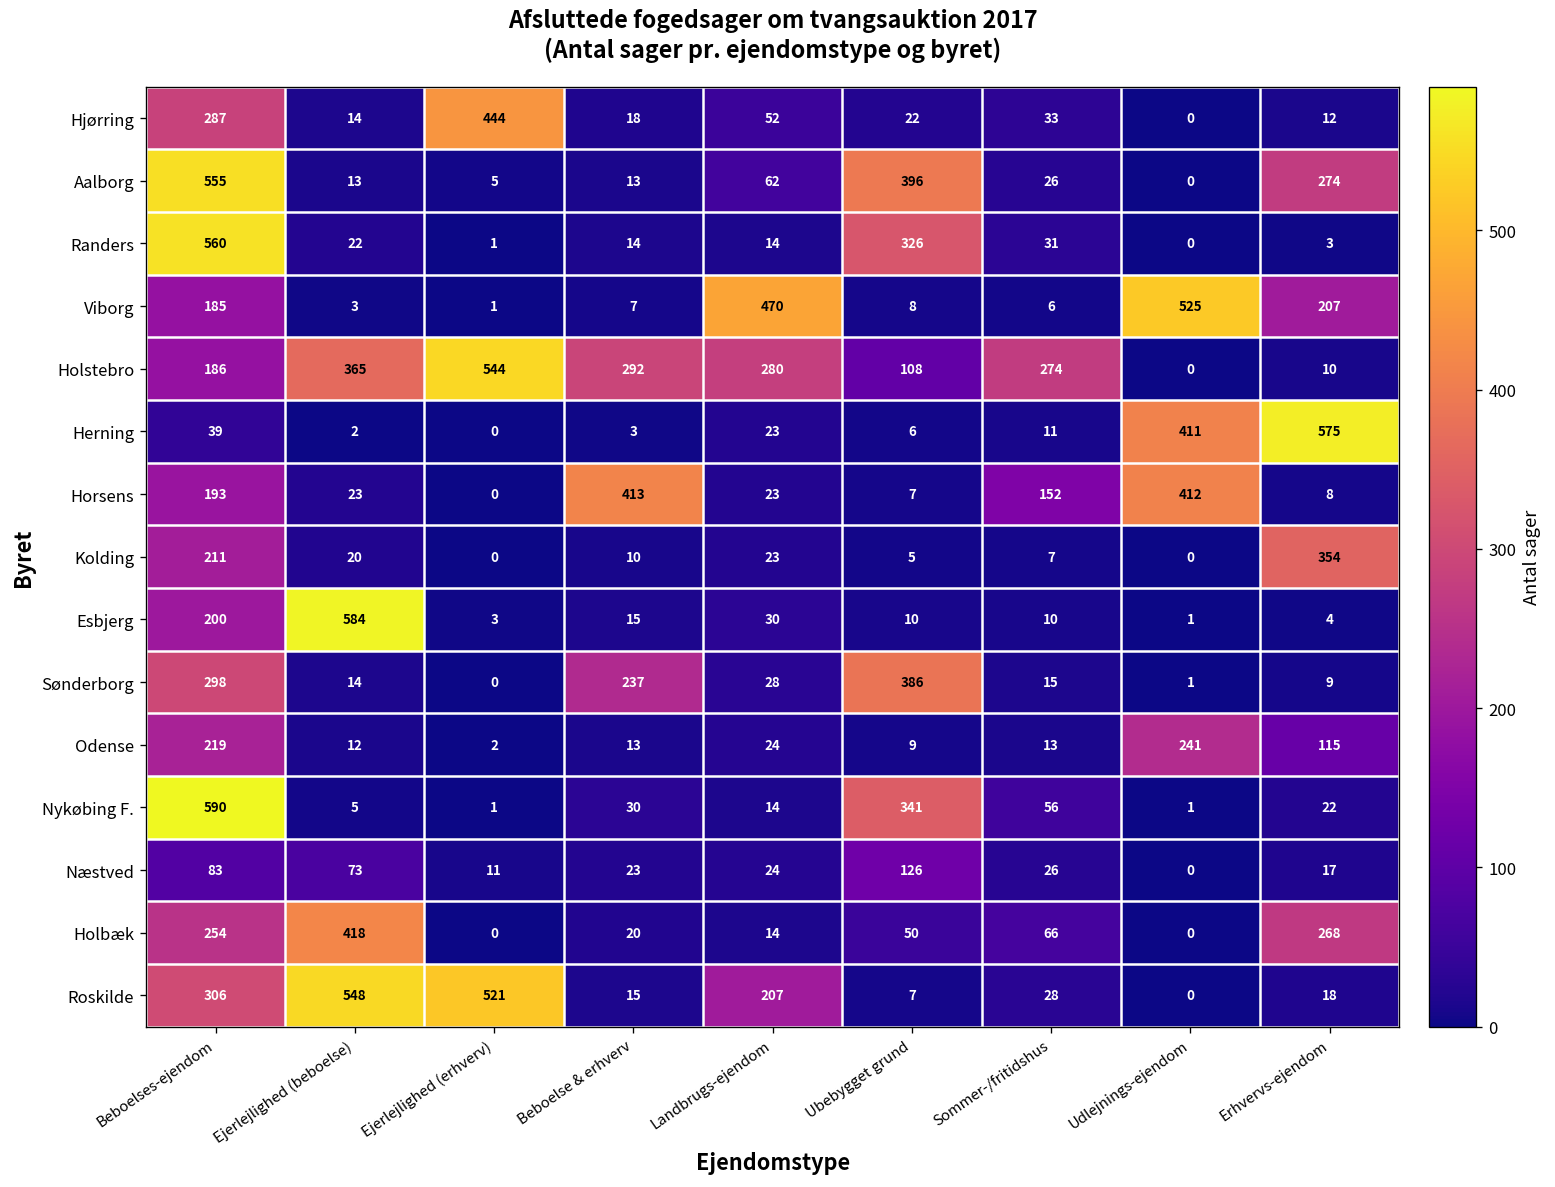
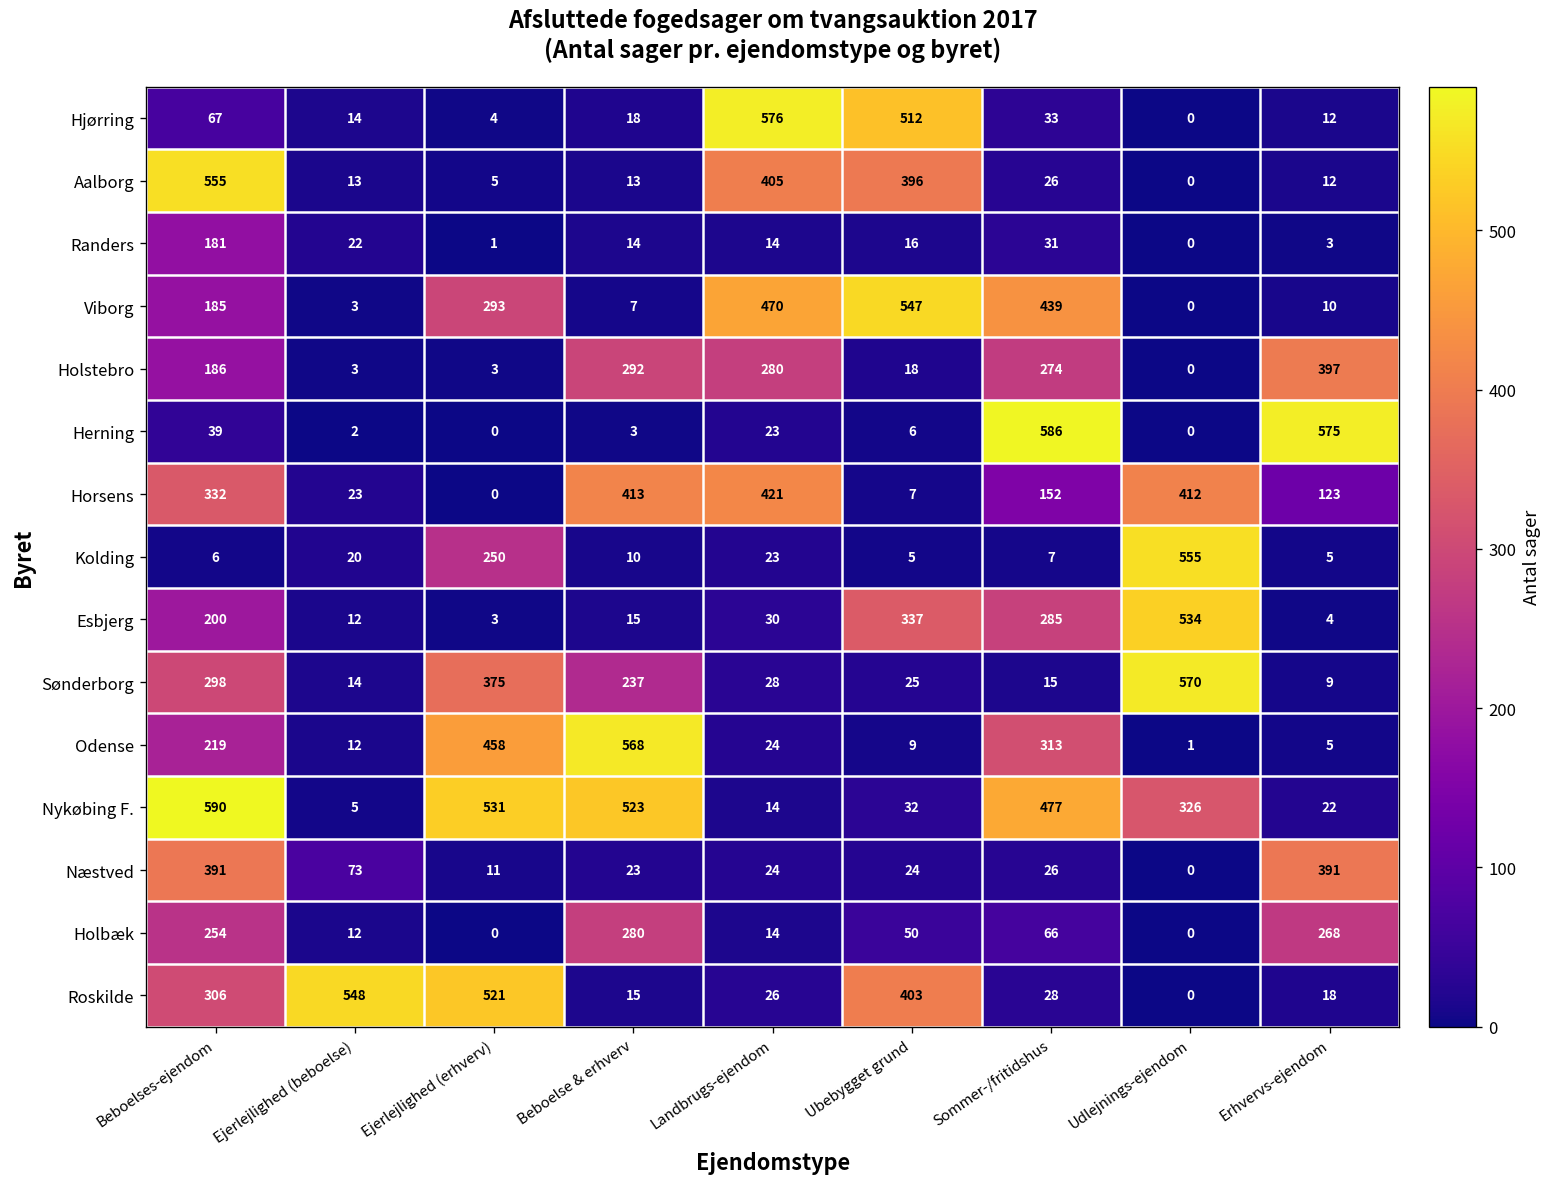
Hjørring, Beboelses-ejendom: 287 -> 67
Hjørring, Ejerlejlighed (erhverv): 444 -> 4
Hjørring, Landbrugs-ejendom: 52 -> 576
Hjørring, Ubebygget grund: 22 -> 512
Aalborg, Landbrugs-ejendom: 62 -> 405
Aalborg, Erhvervs-ejendom: 274 -> 12
Randers, Beboelses-ejendom: 560 -> 181
Randers, Ubebygget grund: 326 -> 16
Viborg, Ejerlejlighed (erhverv): 1 -> 293
Viborg, Ubebygget grund: 8 -> 547
Viborg, Sommer-/fritidshus: 6 -> 439
Viborg, Udlejnings-ejendom: 525 -> 0
Viborg, Erhvervs-ejendom: 207 -> 10
Holstebro, Ejerlejlighed (beboelse): 365 -> 3
Holstebro, Ejerlejlighed (erhverv): 544 -> 3
Holstebro, Ubebygget grund: 108 -> 18
Holstebro, Erhvervs-ejendom: 10 -> 397
Herning, Sommer-/fritidshus: 11 -> 586
Herning, Udlejnings-ejendom: 411 -> 0
Horsens, Beboelses-ejendom: 193 -> 332
Horsens, Landbrugs-ejendom: 23 -> 421
Horsens, Erhvervs-ejendom: 8 -> 123
Kolding, Beboelses-ejendom: 211 -> 6
Kolding, Ejerlejlighed (erhverv): 0 -> 250
Kolding, Udlejnings-ejendom: 0 -> 555
Kolding, Erhvervs-ejendom: 354 -> 5
Esbjerg, Ejerlejlighed (beboelse): 584 -> 12
Esbjerg, Ubebygget grund: 10 -> 337
Esbjerg, Sommer-/fritidshus: 10 -> 285
Esbjerg, Udlejnings-ejendom: 1 -> 534
Sønderborg, Ejerlejlighed (erhverv): 0 -> 375
Sønderborg, Ubebygget grund: 386 -> 25
Sønderborg, Udlejnings-ejendom: 1 -> 570
Odense, Ejerlejlighed (erhverv): 2 -> 458
Odense, Beboelse & erhverv: 13 -> 568
Odense, Sommer-/fritidshus: 13 -> 313
Odense, Udlejnings-ejendom: 241 -> 1
Odense, Erhvervs-ejendom: 115 -> 5
Nykøbing F., Ejerlejlighed (erhverv): 1 -> 531
Nykøbing F., Beboelse & erhverv: 30 -> 523
Nykøbing F., Ubebygget grund: 341 -> 32
Nykøbing F., Sommer-/fritidshus: 56 -> 477
Nykøbing F., Udlejnings-ejendom: 1 -> 326
Næstved, Beboelses-ejendom: 83 -> 391
Næstved, Ubebygget grund: 126 -> 24
Næstved, Erhvervs-ejendom: 17 -> 391
Holbæk, Ejerlejlighed (beboelse): 418 -> 12
Holbæk, Beboelse & erhverv: 20 -> 280
Roskilde, Landbrugs-ejendom: 207 -> 26
Roskilde, Ubebygget grund: 7 -> 403
